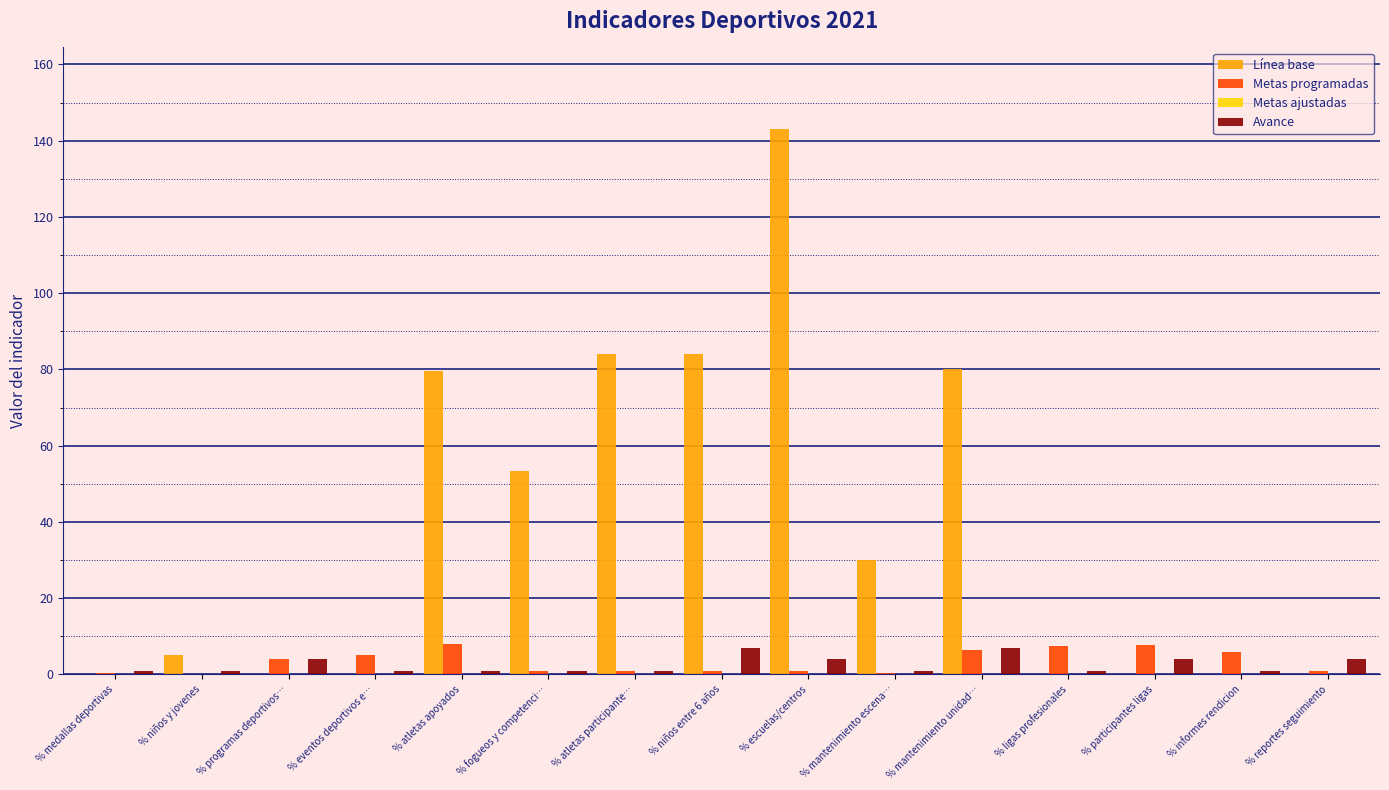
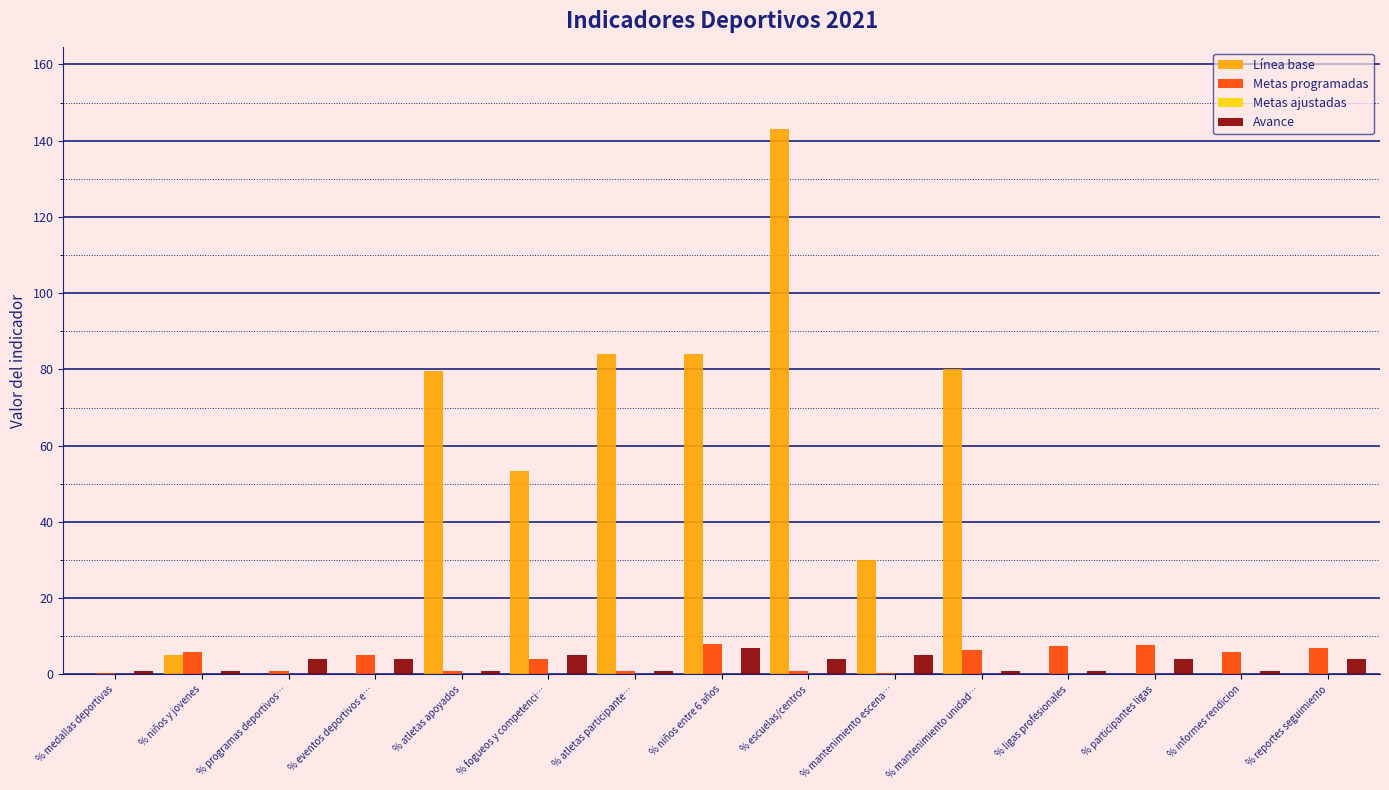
Metas programadas, % niños y jovenes: 0 -> 6
Metas programadas, % programas deportivos…: 4 -> 1
Avance, % eventos deportivos e…: 1 -> 4
Metas programadas, % atletas apoyados: 8 -> 1
Metas programadas, % fogueos y competenci…: 1 -> 4
Avance, % fogueos y competenci…: 1 -> 5
Metas programadas, % niños entre 6 años: 1 -> 8
Avance, % mantenimiento escena…: 1 -> 5
Avance, % mantenimiento unidad…: 7 -> 1
Metas programadas, % reportes seguimiento: 1 -> 7
